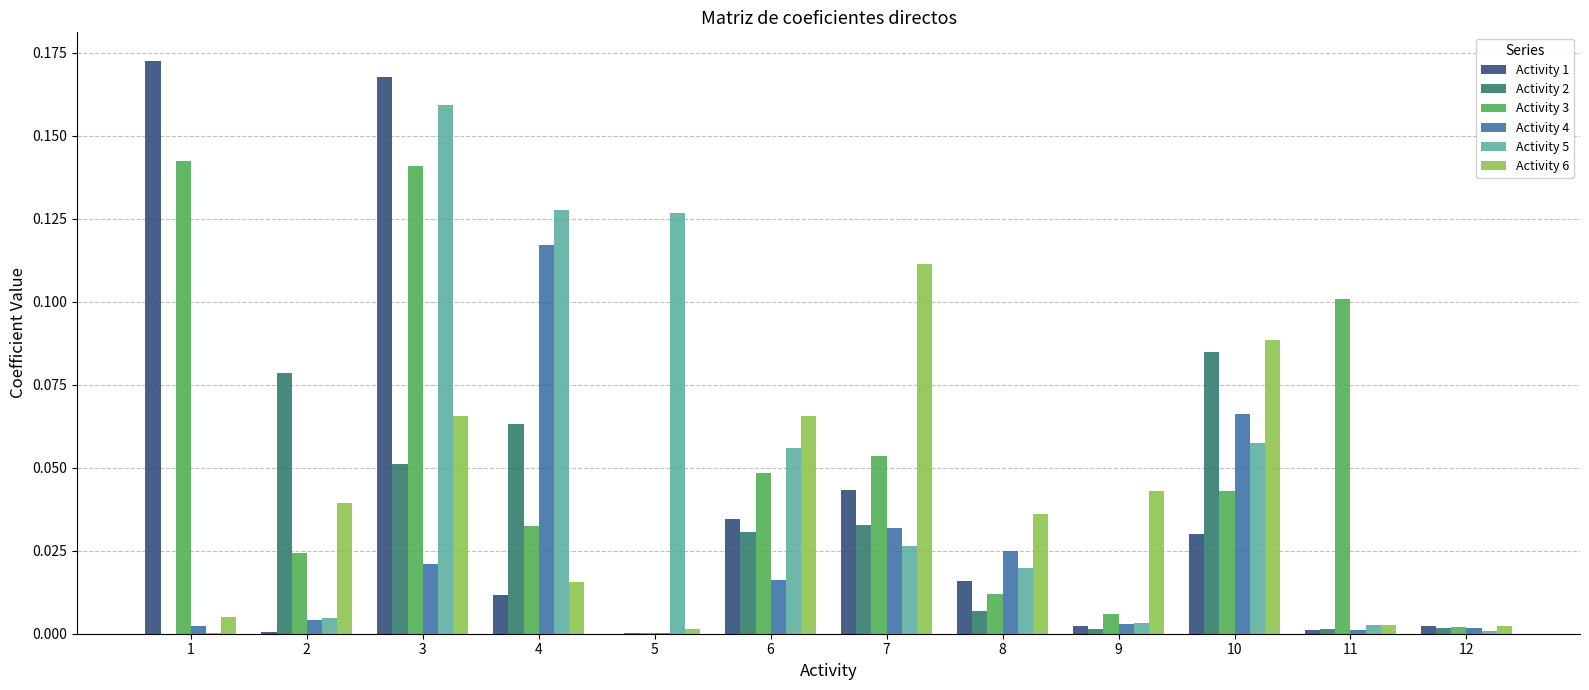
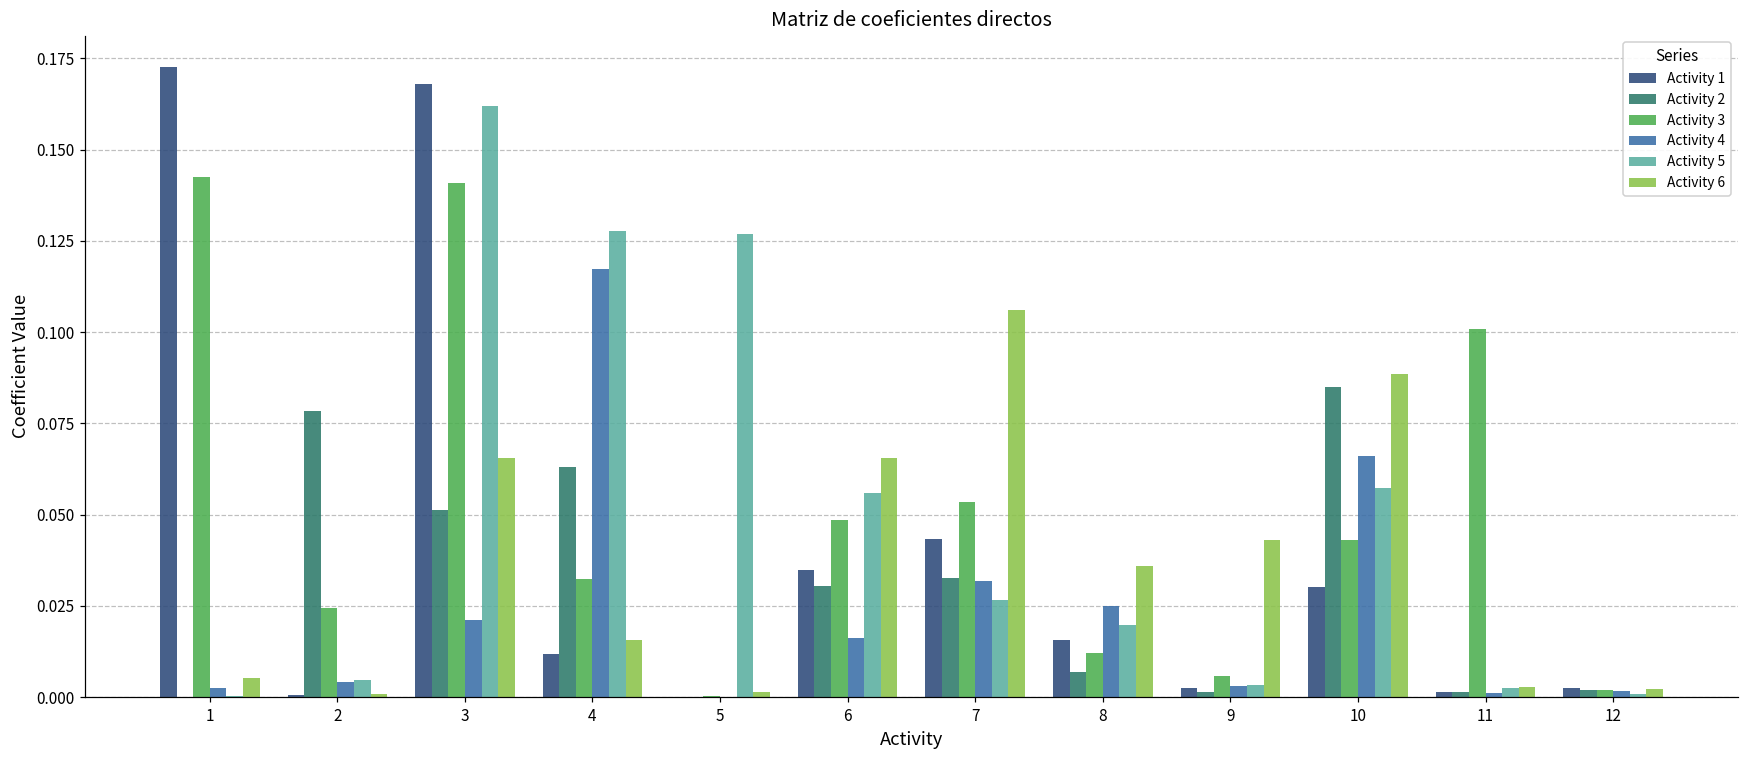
Activity 6, 2: 0.039 -> 0.001
Activity 5, 3: 0.159 -> 0.162
Activity 6, 7: 0.111 -> 0.106
